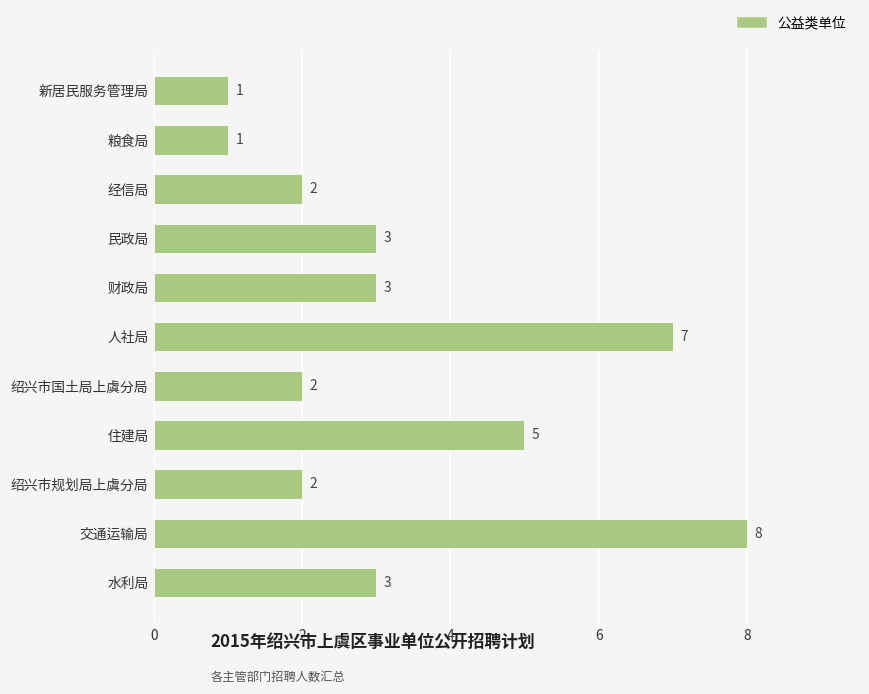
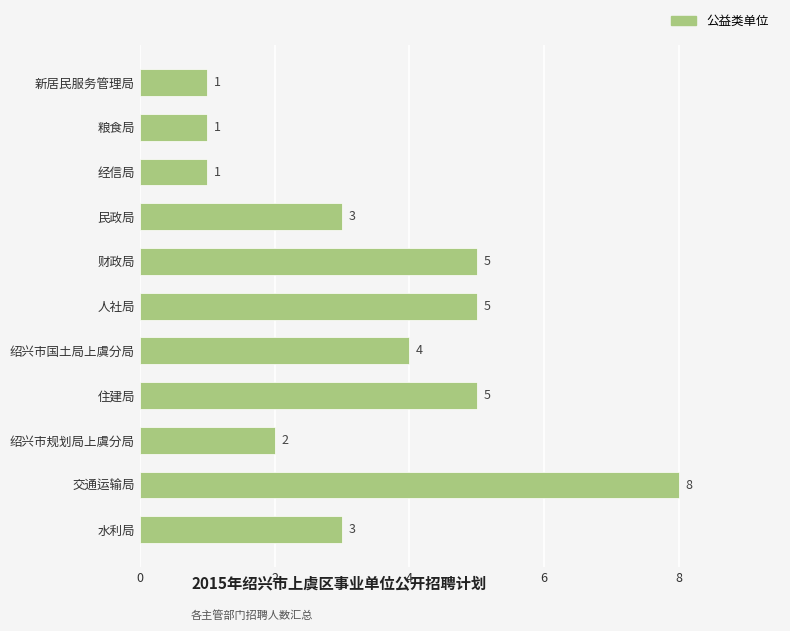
经信局: 2 -> 1
财政局: 3 -> 5
人社局: 7 -> 5
绍兴市国土局上虞分局: 2 -> 4
